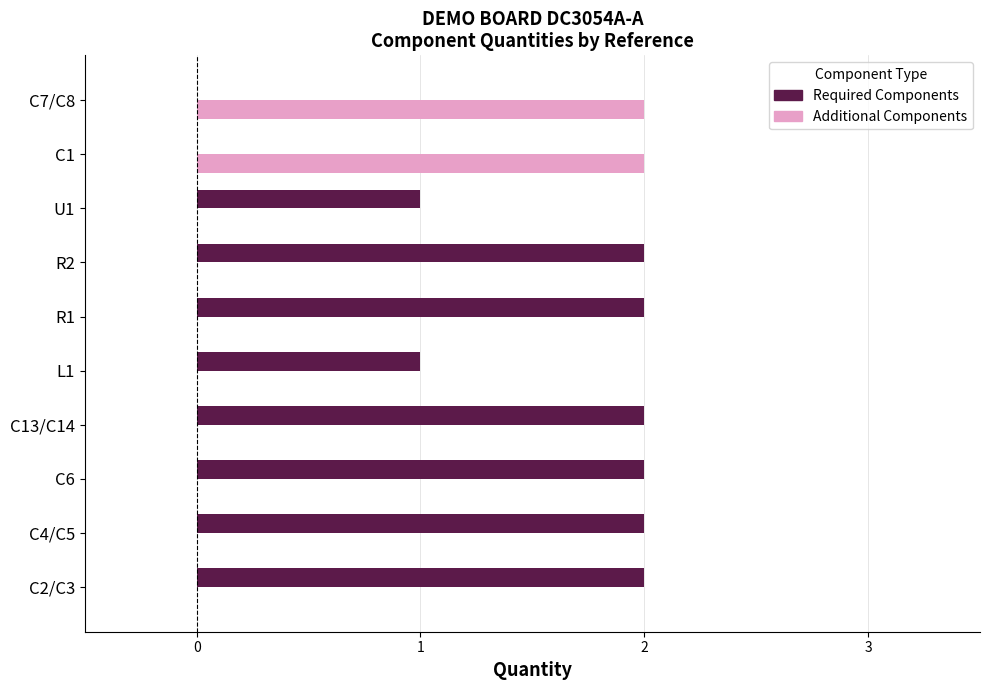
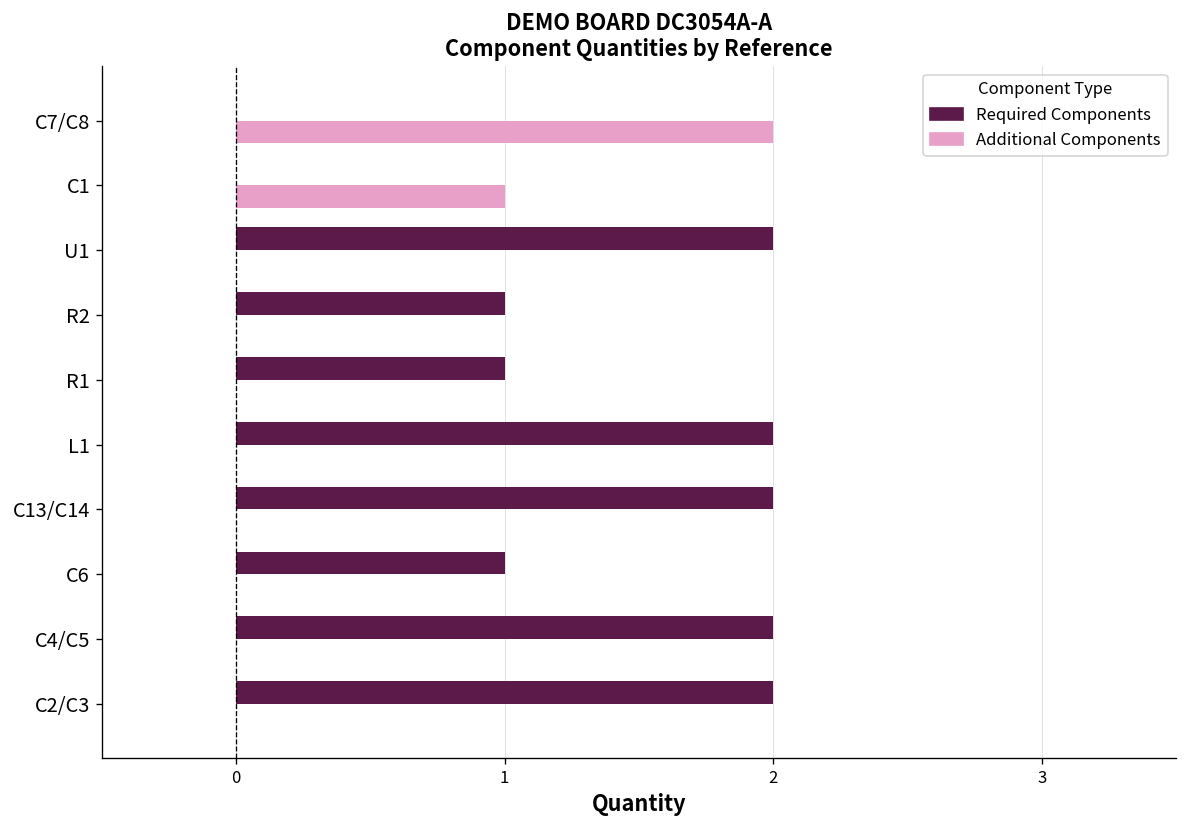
Additional Components, C1: 2 -> 1
Required Components, U1: 1 -> 2
Required Components, R2: 2 -> 1
Required Components, R1: 2 -> 1
Required Components, L1: 1 -> 2
Required Components, C6: 2 -> 1
